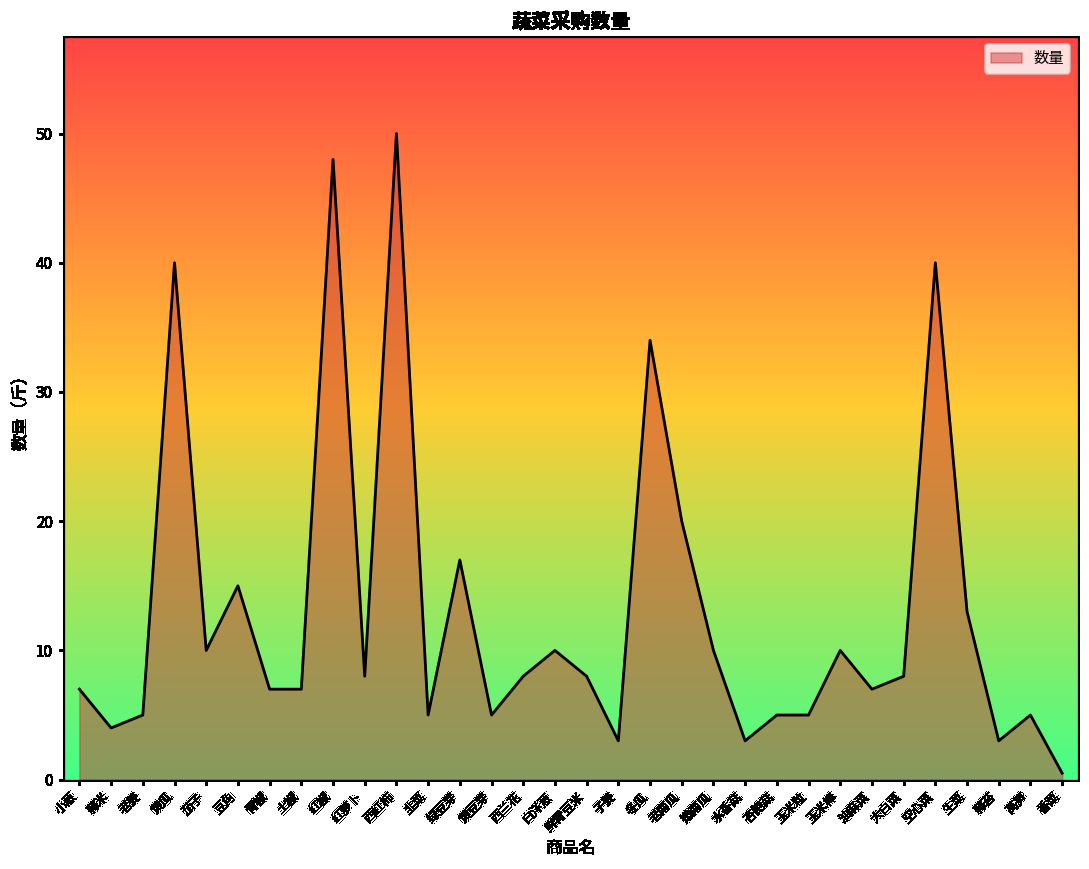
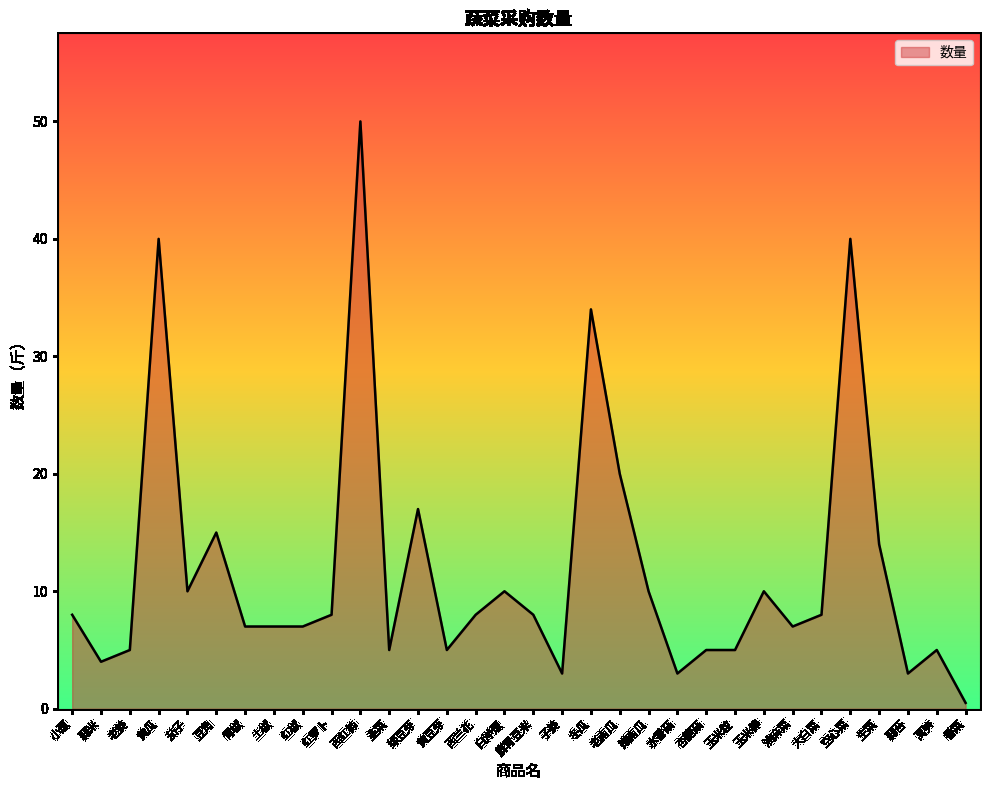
小葱: 7 -> 8
红椒: 48 -> 7
生菜: 13 -> 14
